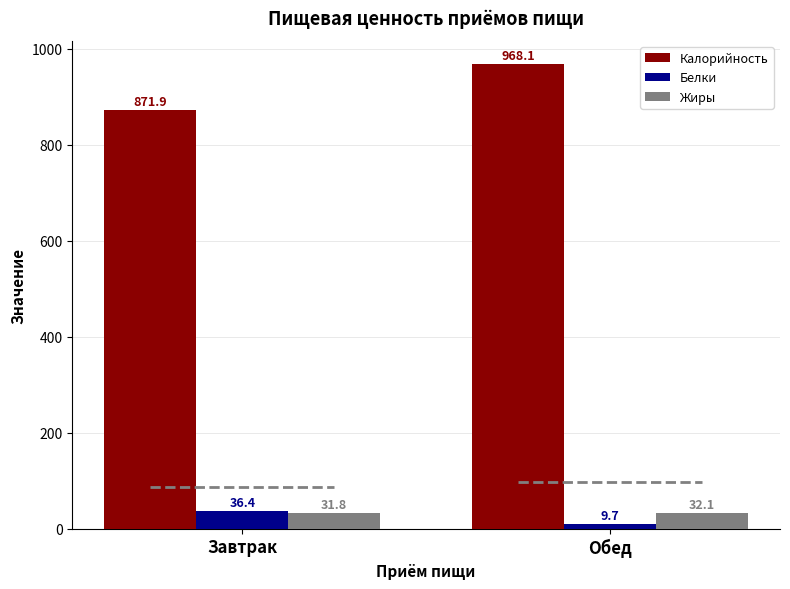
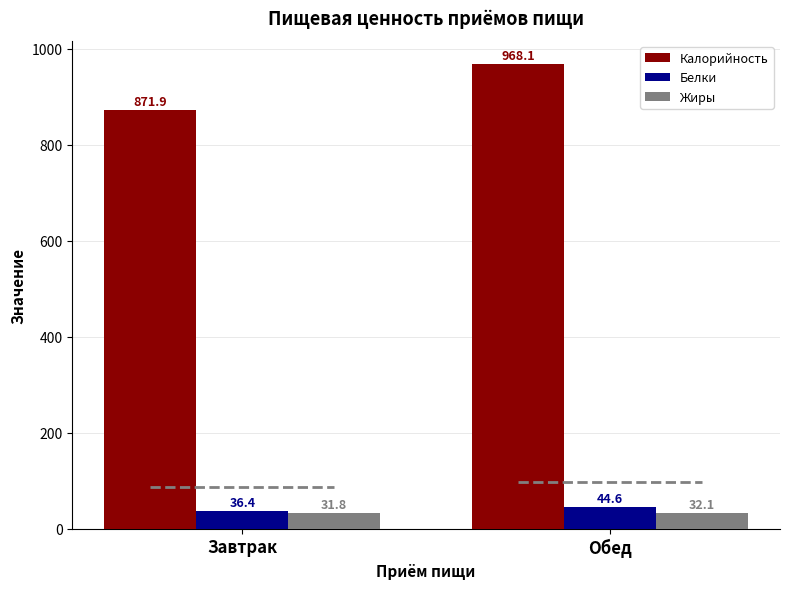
Белки, Обед: 9.7 -> 44.6
